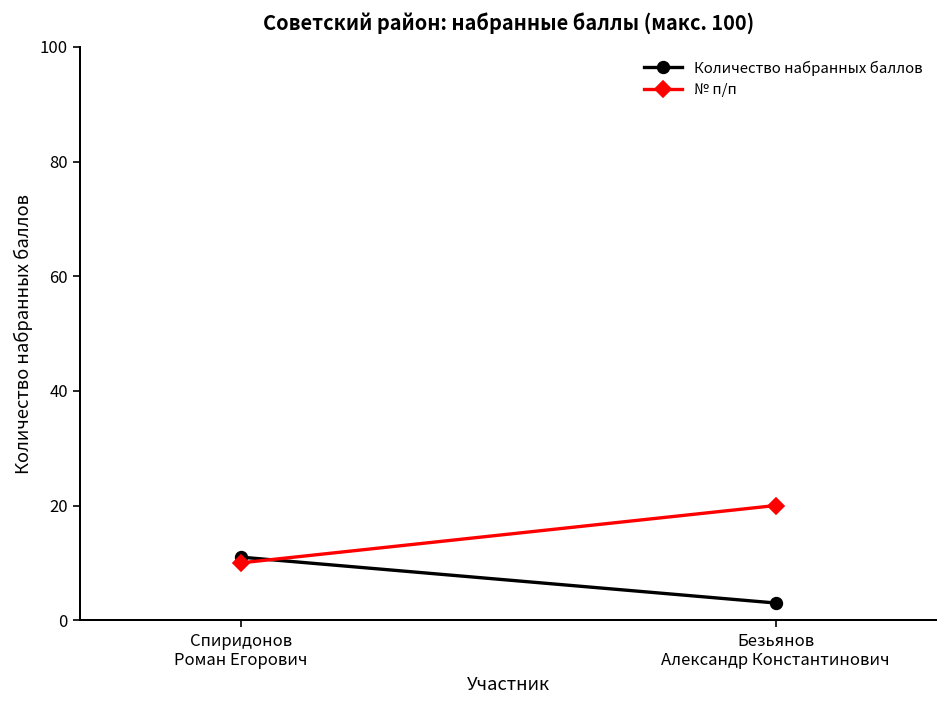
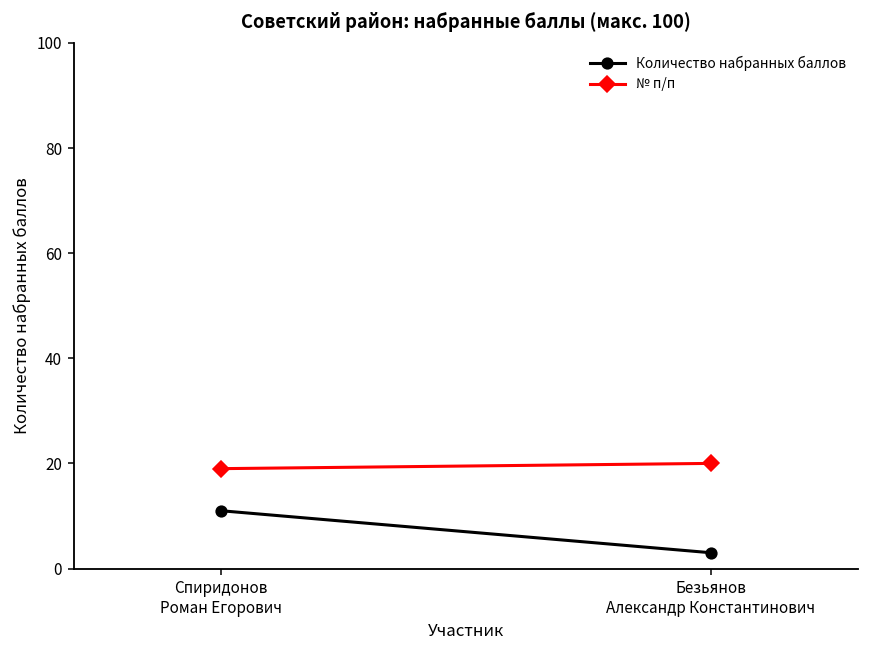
№ п/п, Спиридонов Роман Егорович: 10 -> 19
